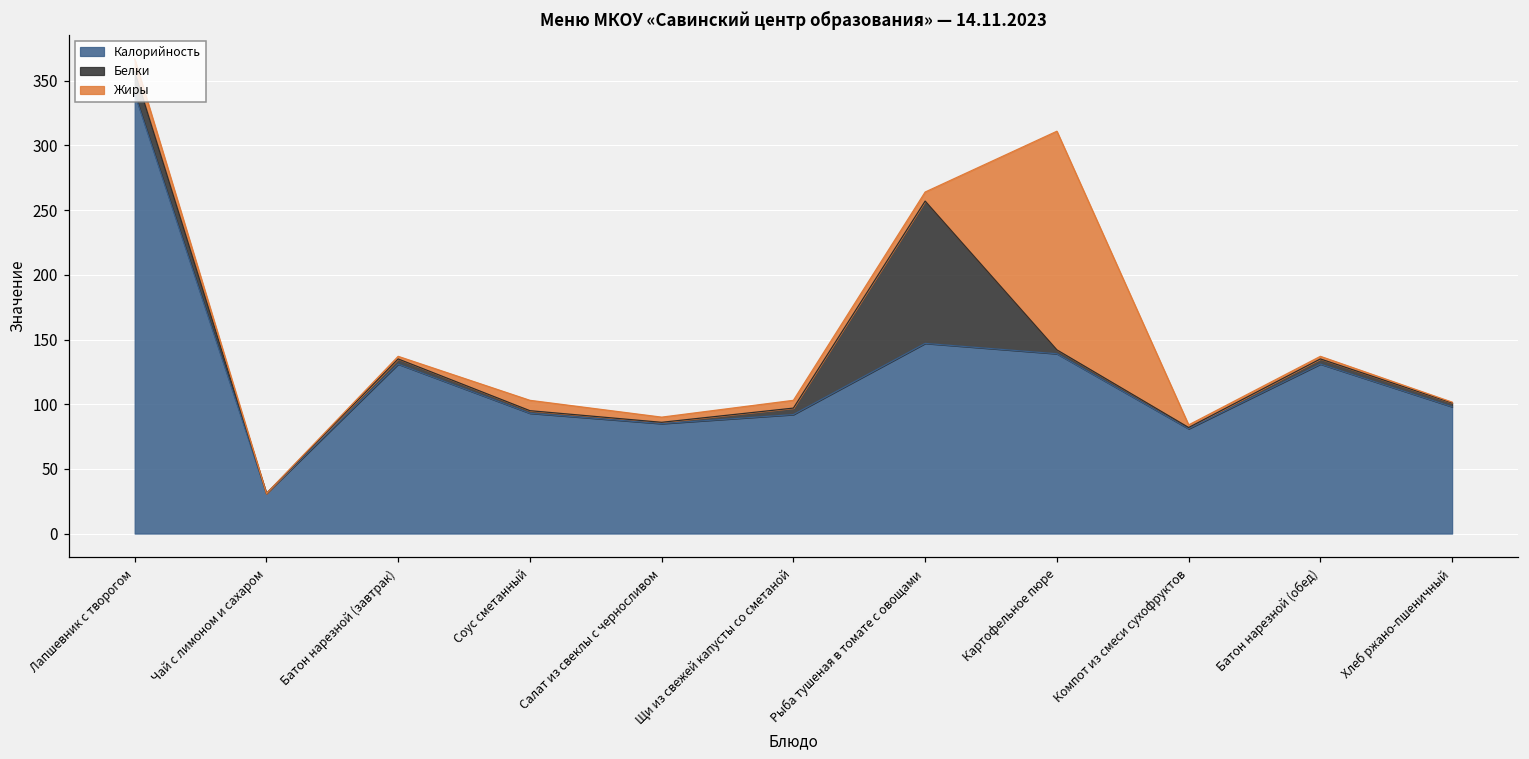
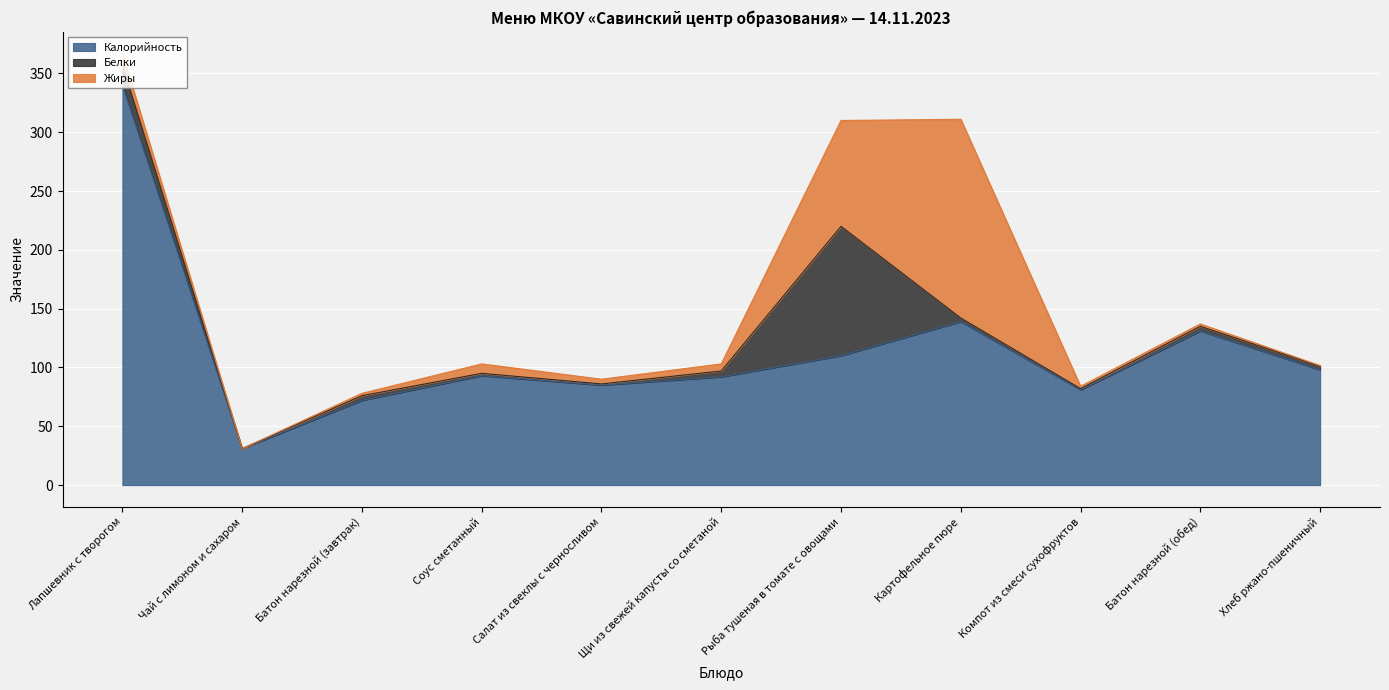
Калорийность, Батон нарезной (завтрак): 131 -> 72
Калорийность, Рыба тушеная в томате с овощами: 147 -> 110
Жиры, Рыба тушеная в томате с овощами: 7 -> 90
